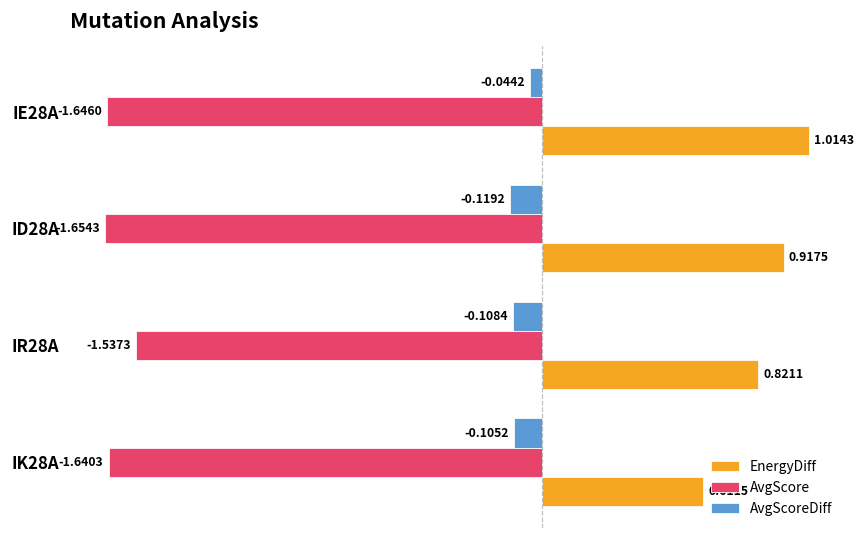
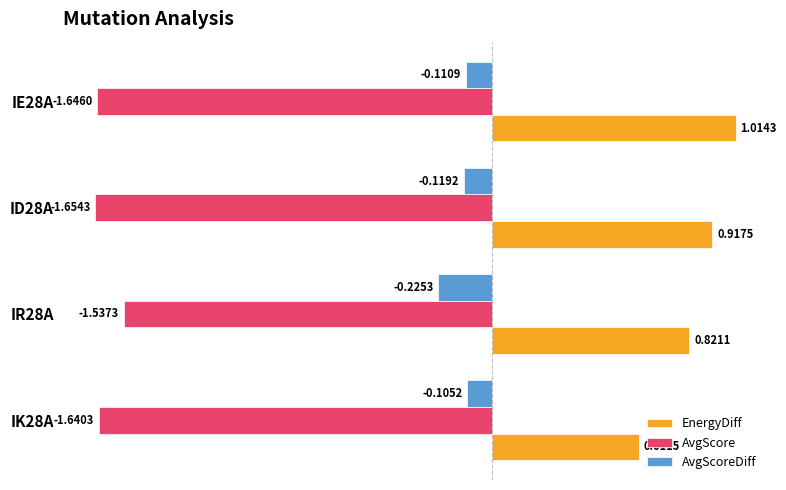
AvgScoreDiff, IE28A: -0.0442 -> -0.1109
AvgScoreDiff, IR28A: -0.1084 -> -0.2253
